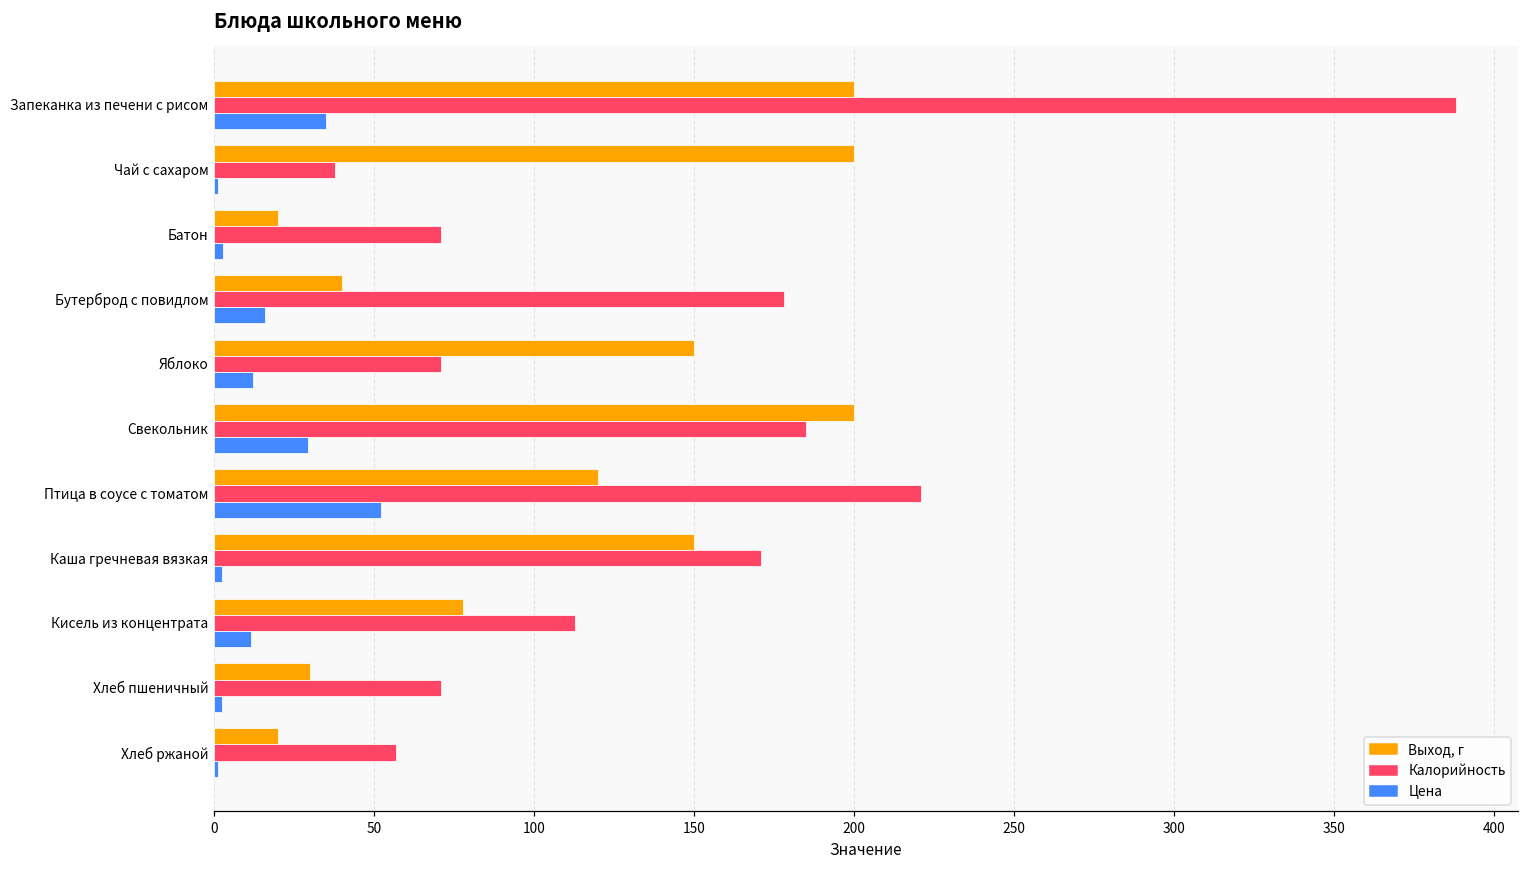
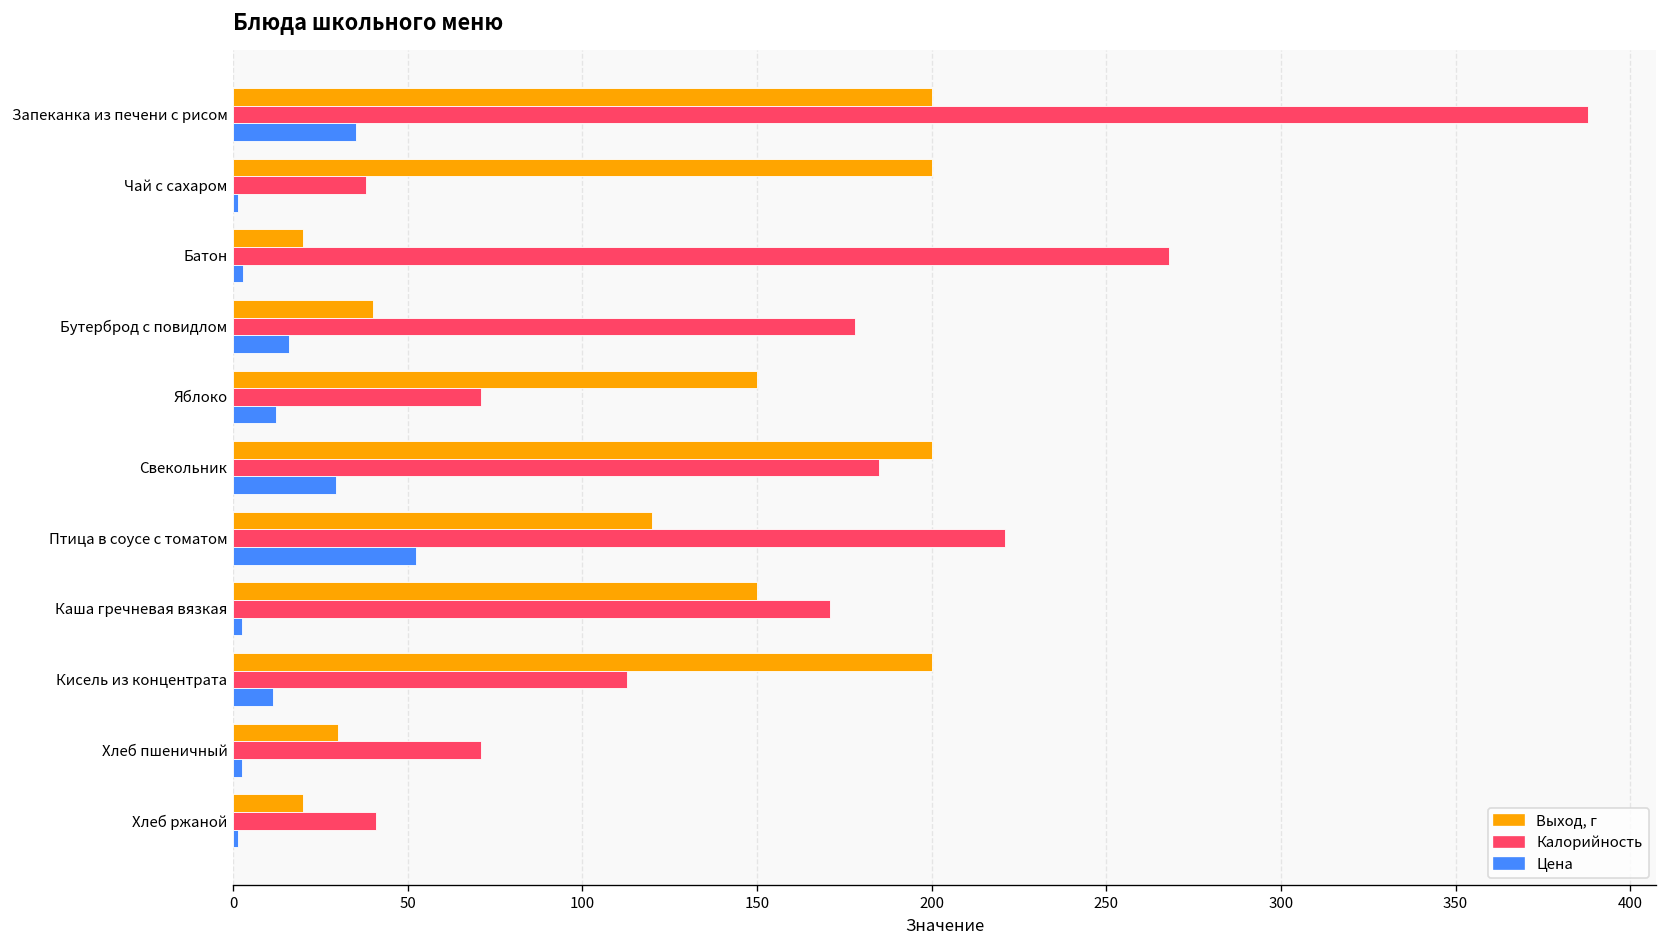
Калорийность, Батон: 71 -> 268
Выход, г, Кисель из концентрата: 78 -> 200
Калорийность, Хлеб ржаной: 57 -> 41
